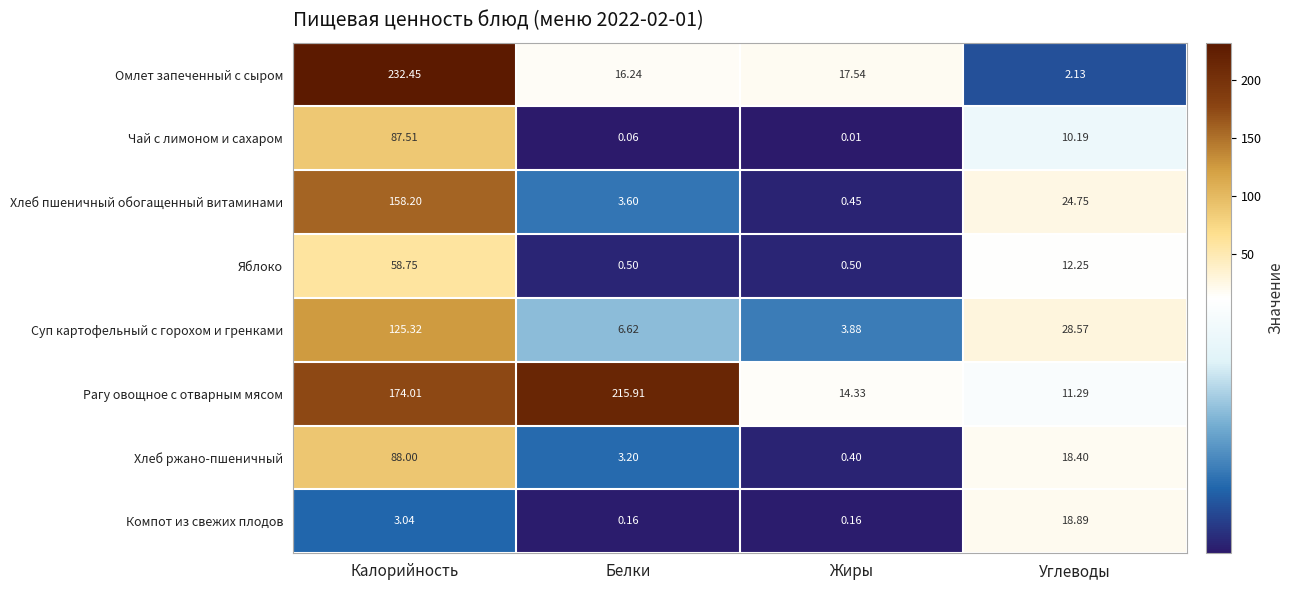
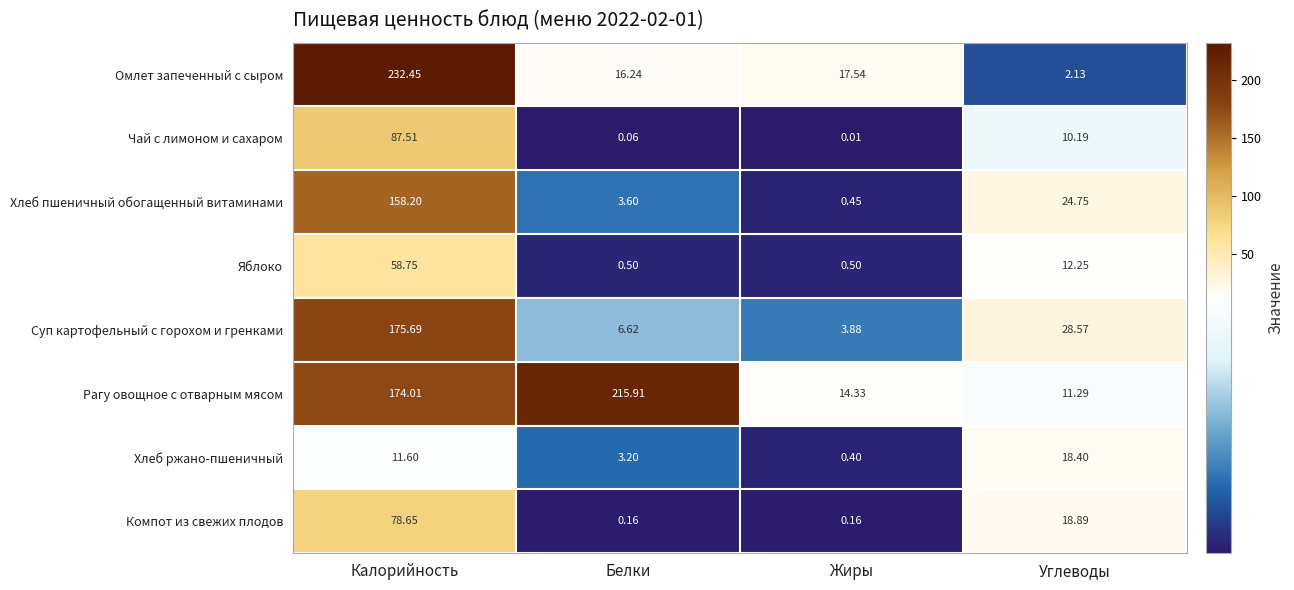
Суп картофельный с горохом и гренками, Калорийность: 125.32 -> 175.69
Хлеб ржано-пшеничный, Калорийность: 88.00 -> 11.60
Компот из свежих плодов, Калорийность: 3.04 -> 78.65
